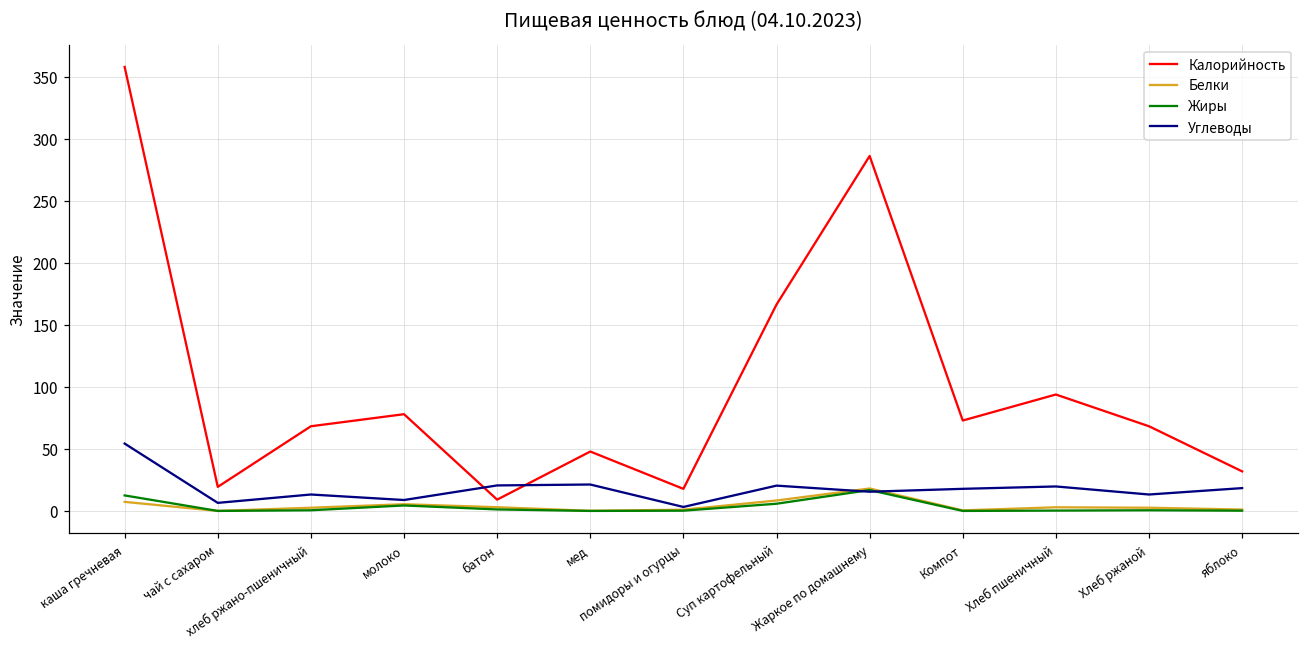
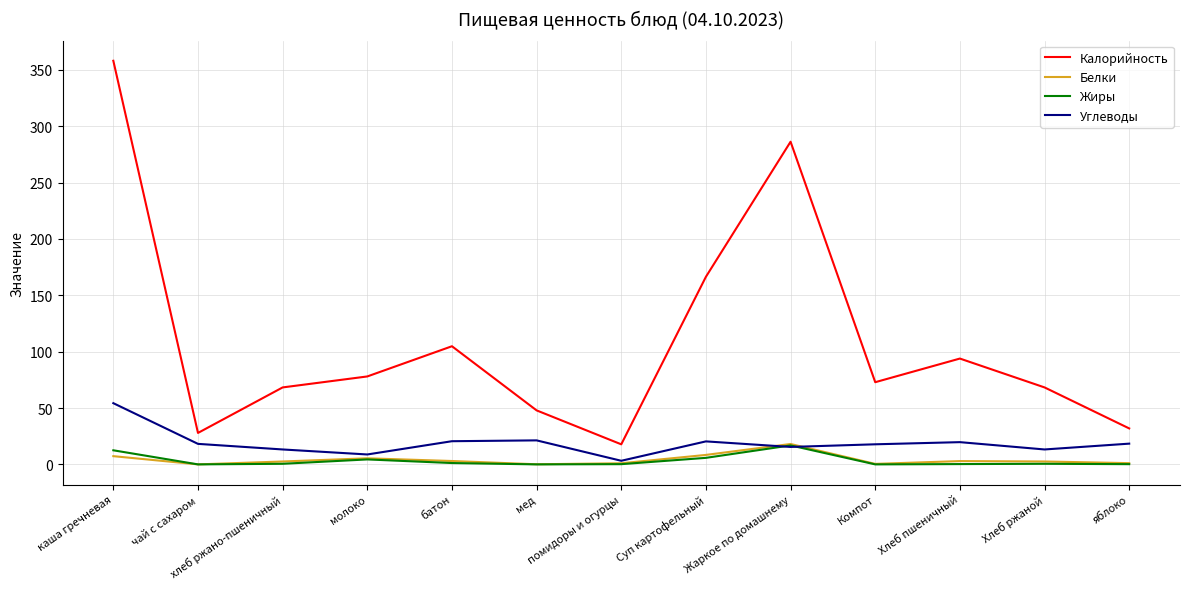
Калорийность, чай с сахаром: 19 -> 28
Углеводы, чай с сахаром: 7 -> 18
Калорийность, батон: 9 -> 105
